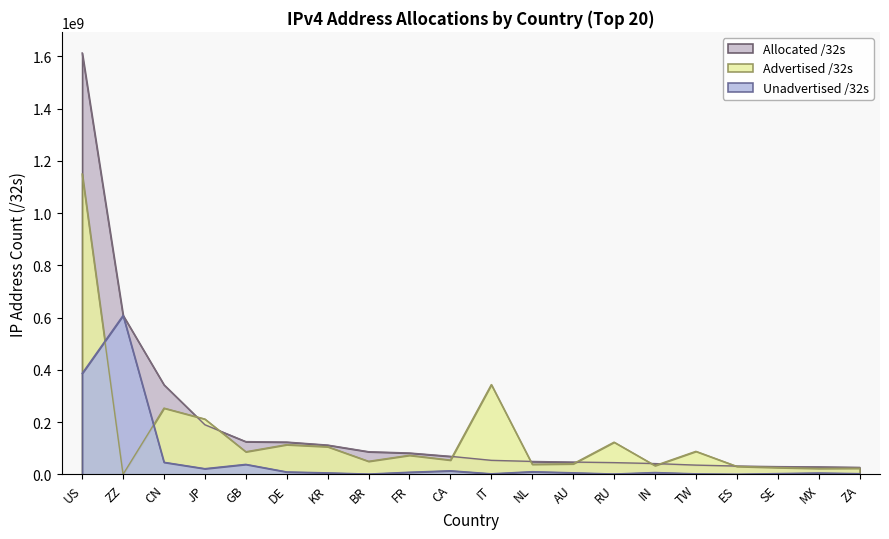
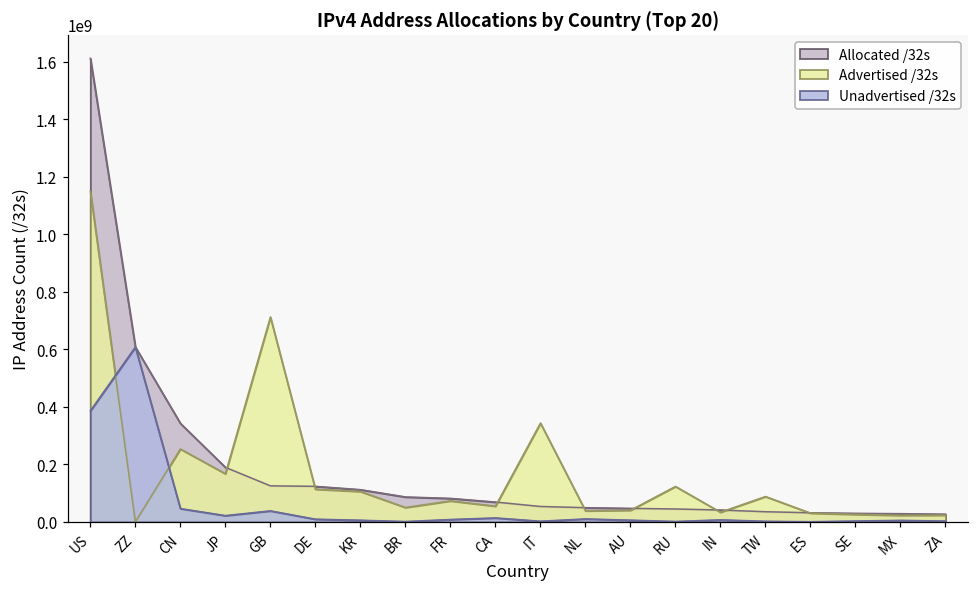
Advertised /32s, JP: 210000000 -> 170000000
Advertised /32s, GB: 90000000 -> 710000000
